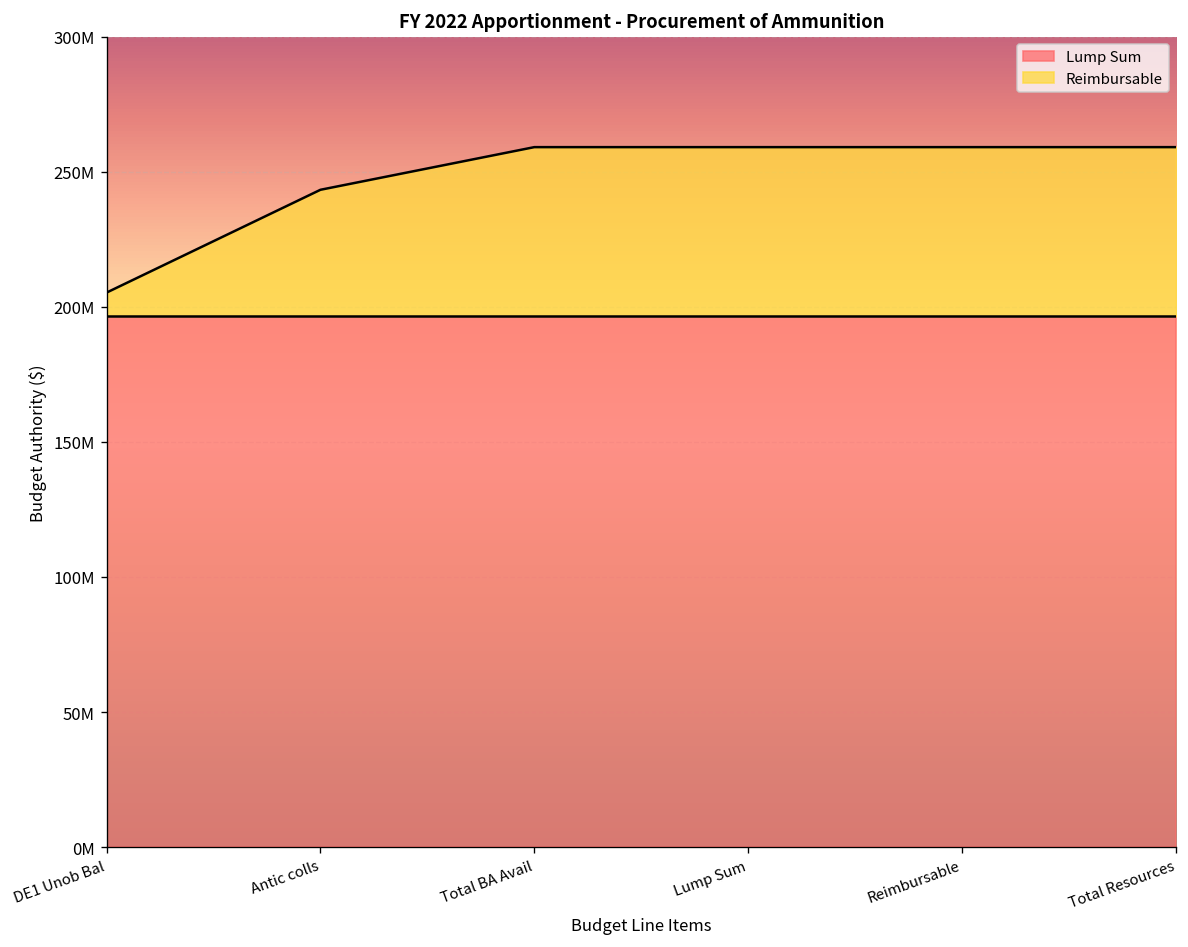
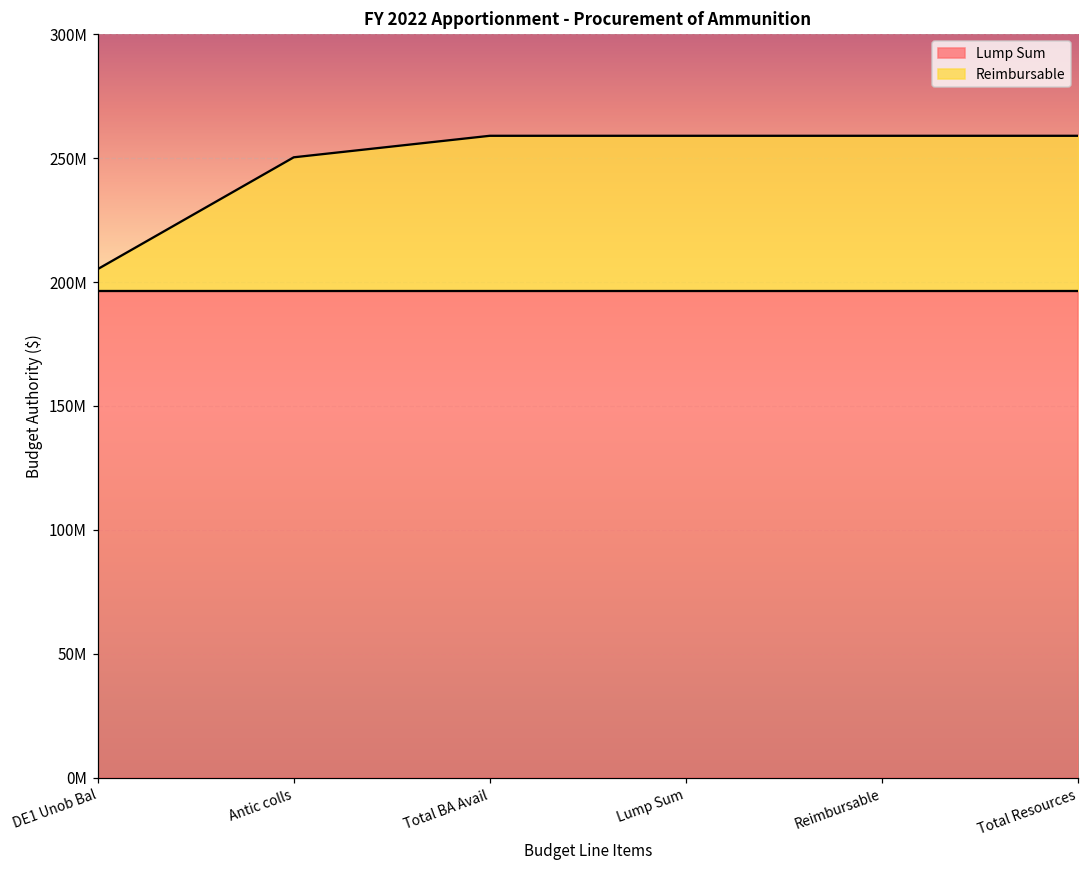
Reimbursable, Antic colls: 243000000 -> 250000000
